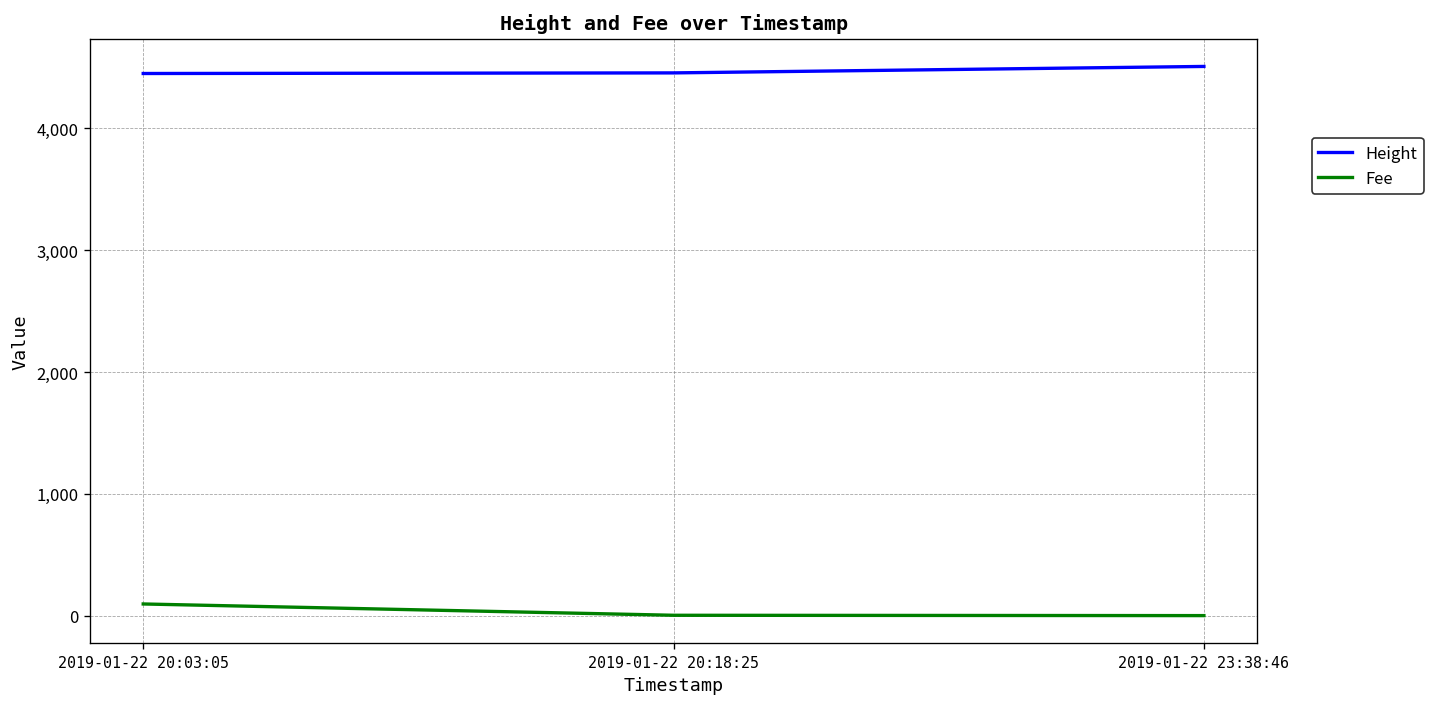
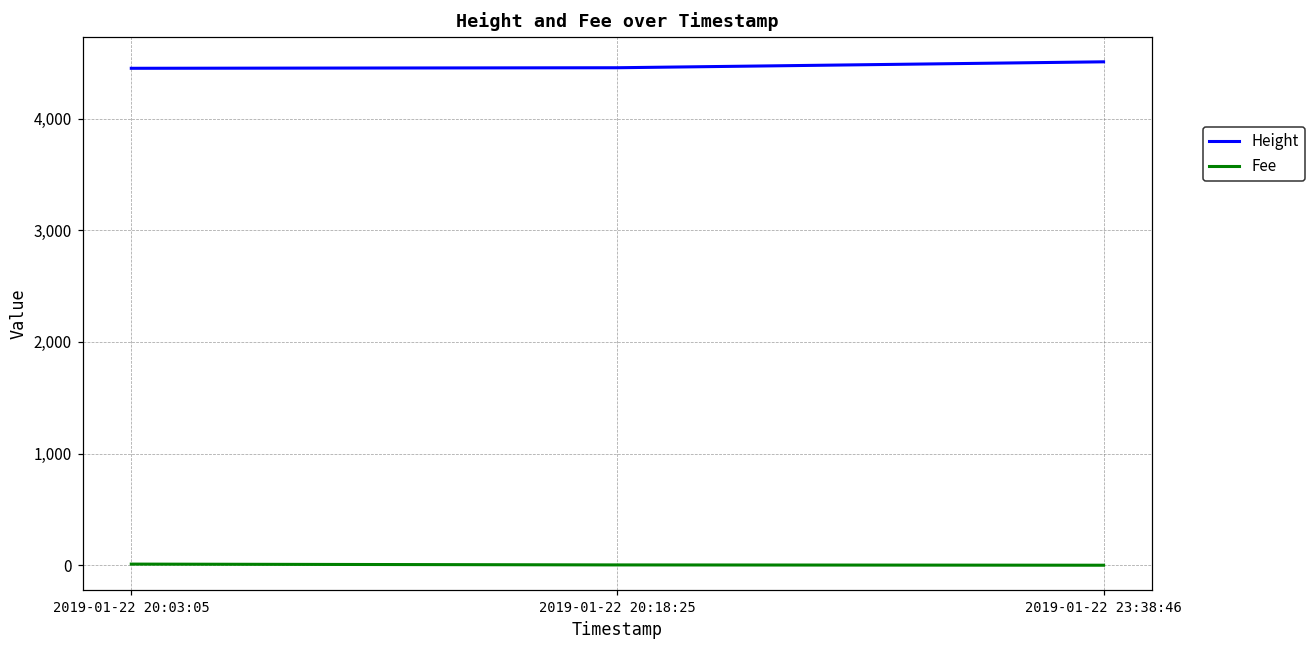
Fee, 2019-01-22 20:03:05: 100 -> 10
